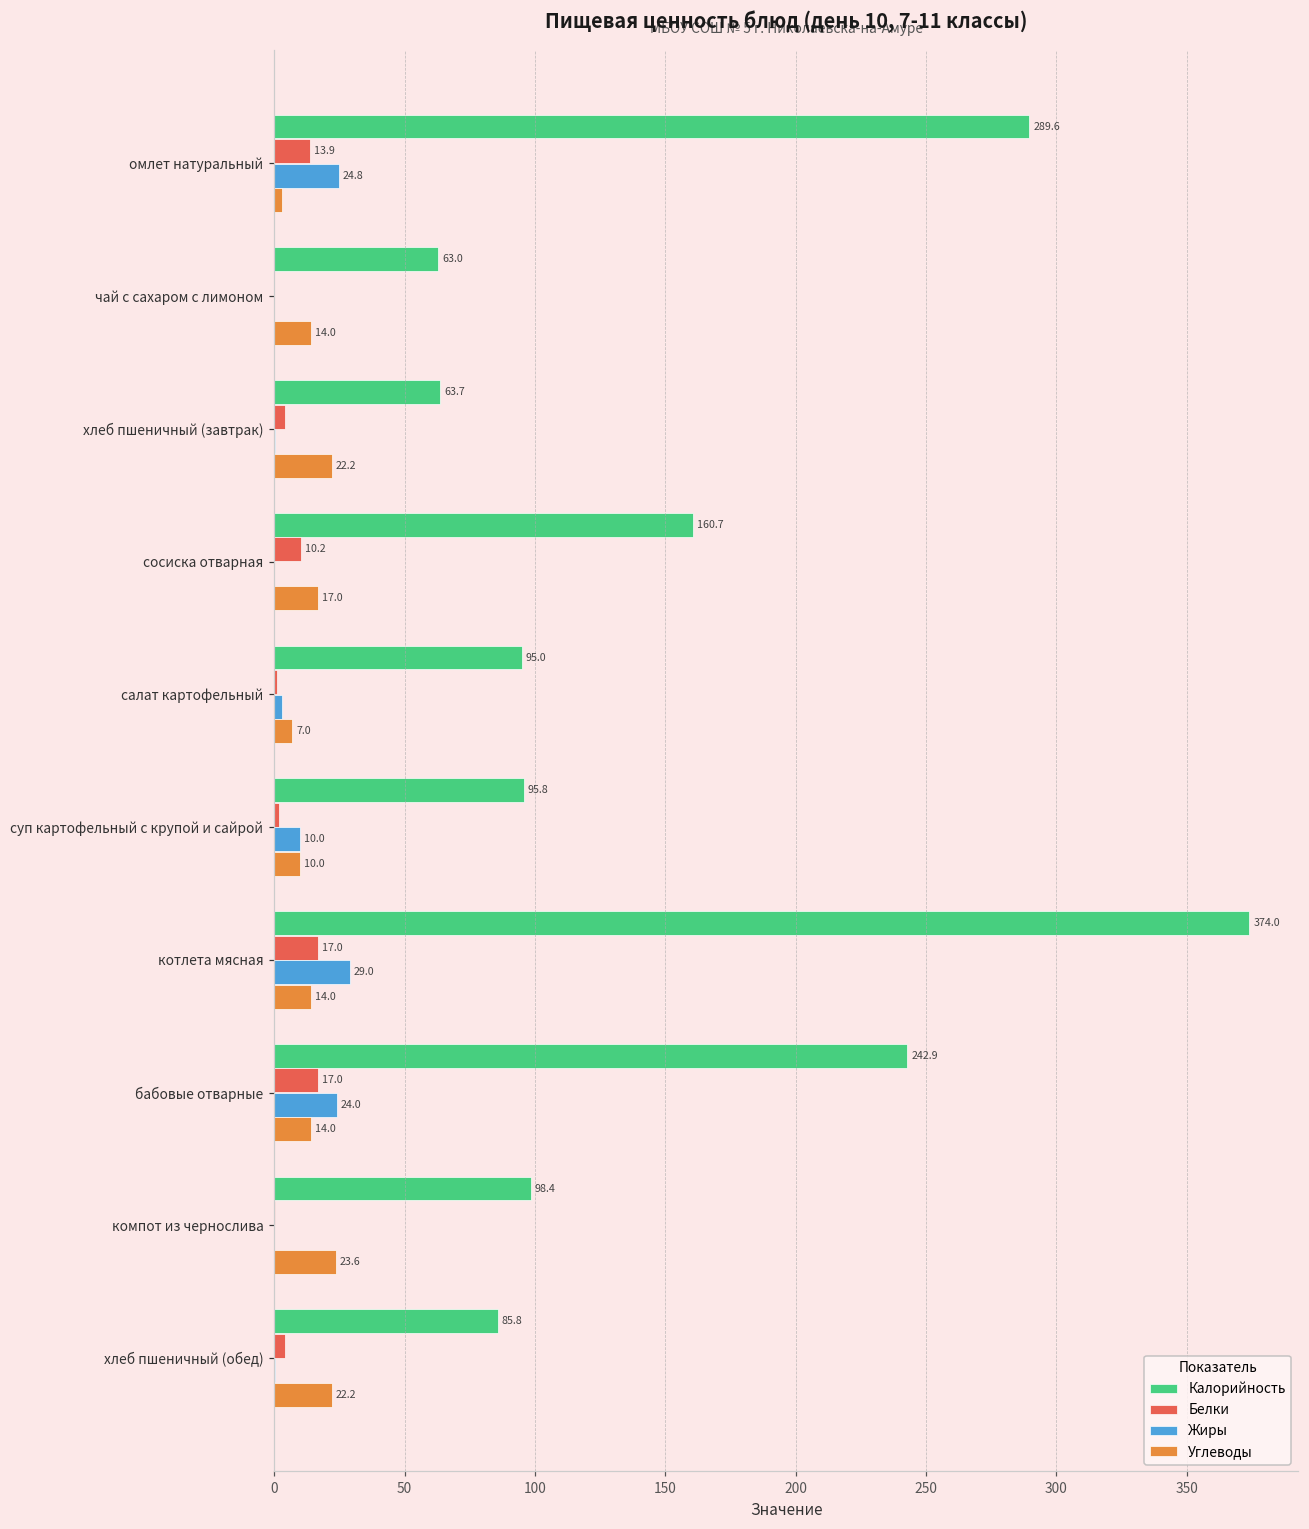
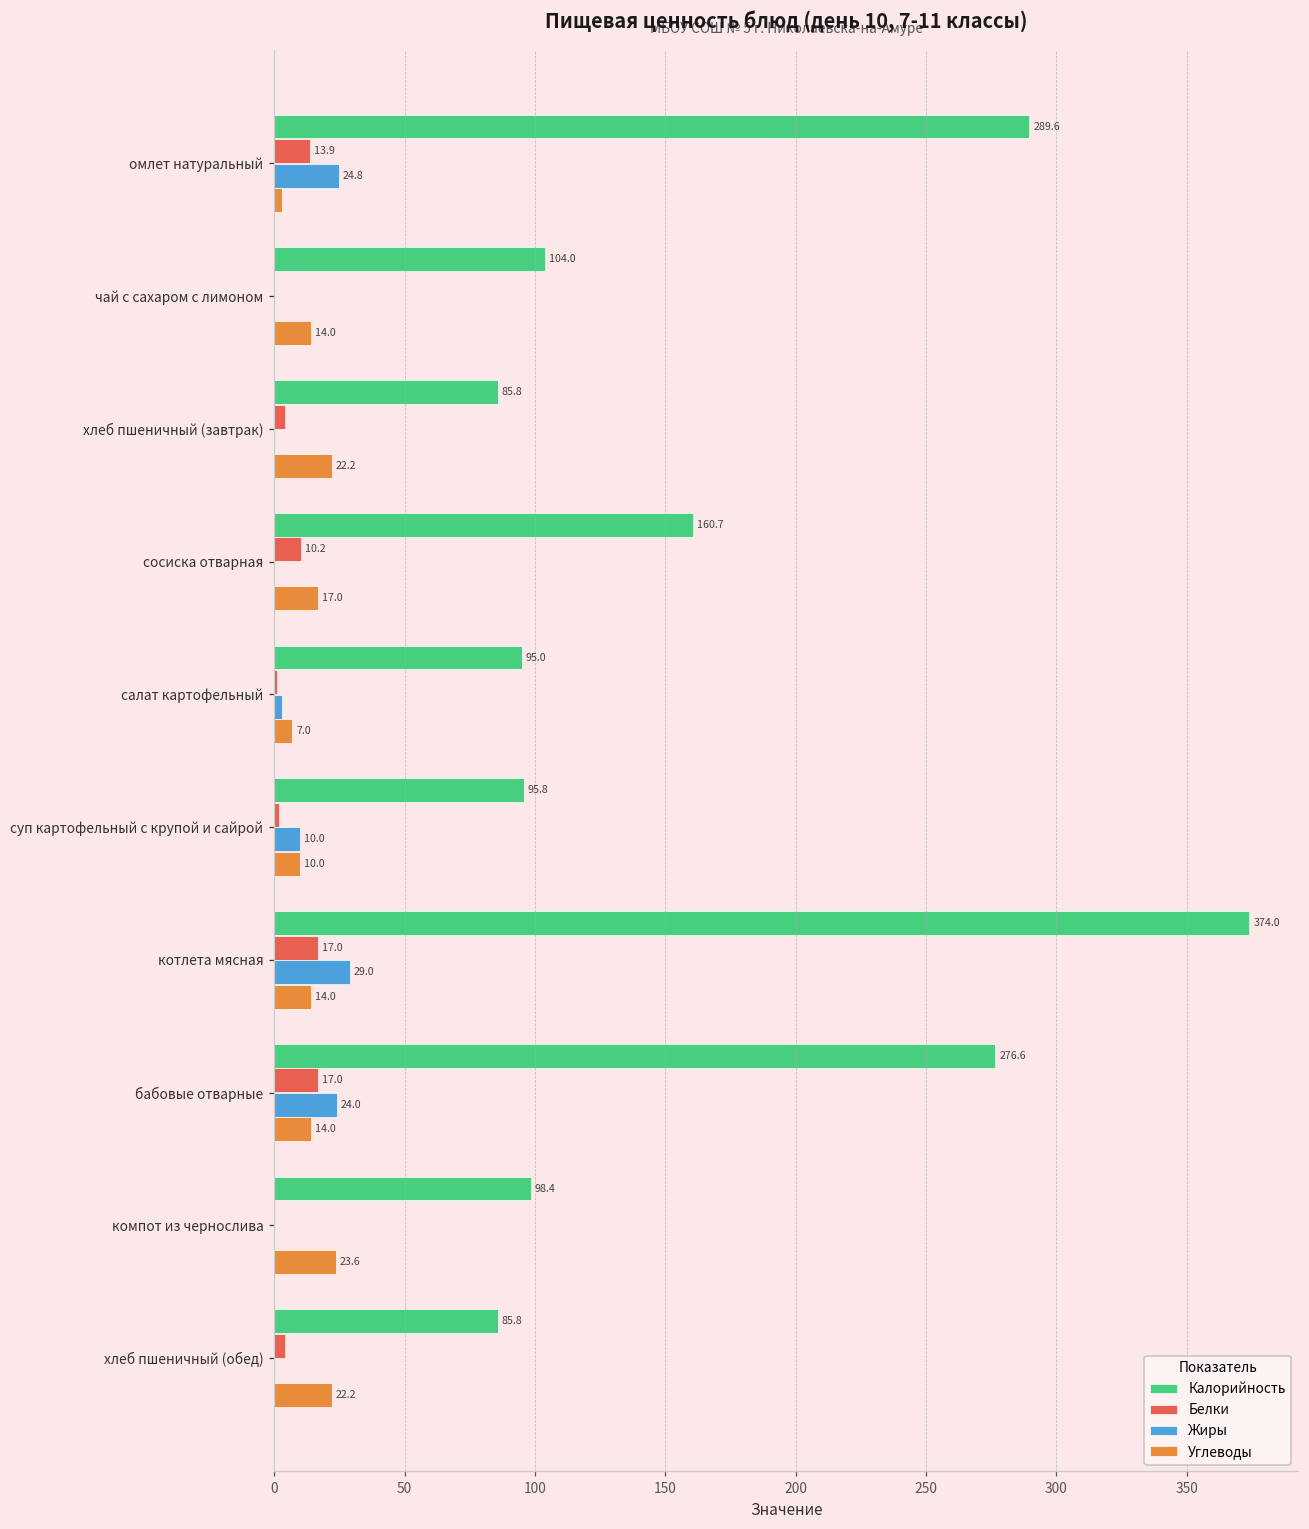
Калорийность, чай с сахаром с лимоном: 63.0 -> 104.0
Калорийность, хлеб пшеничный (завтрак): 63.7 -> 85.8
Калорийность, бабовые отварные: 242.9 -> 276.6
